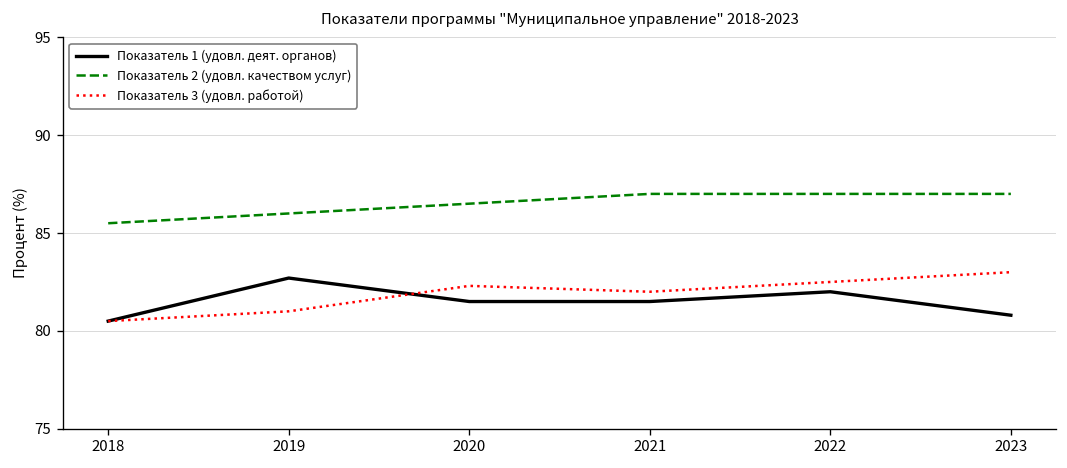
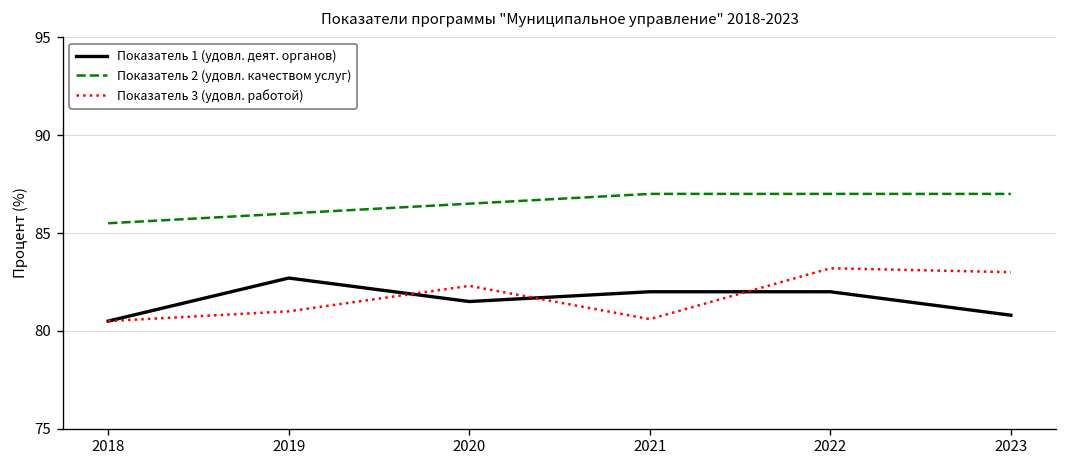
Показатель 1 (удовл. деят. органов), 2021: 81.5 -> 82.0
Показатель 3 (удовл. работой), 2021: 82.0 -> 80.6
Показатель 3 (удовл. работой), 2022: 82.5 -> 83.2
